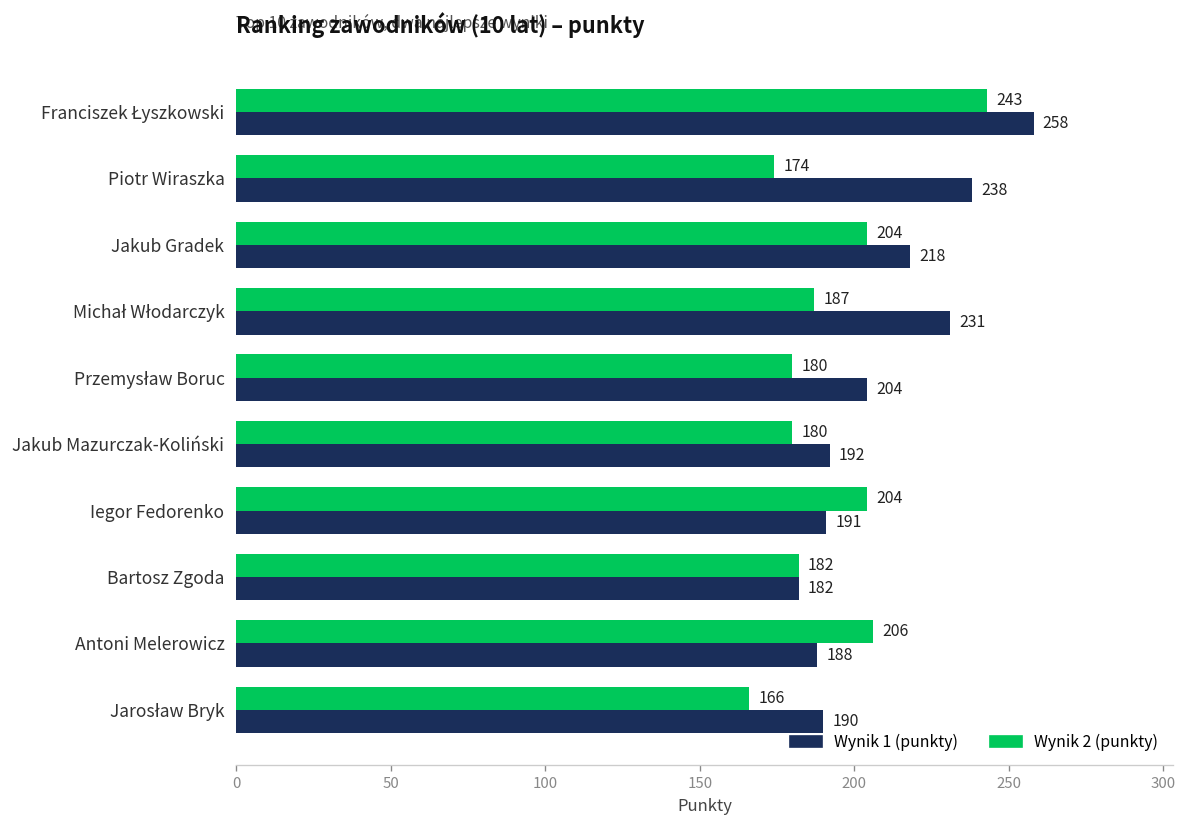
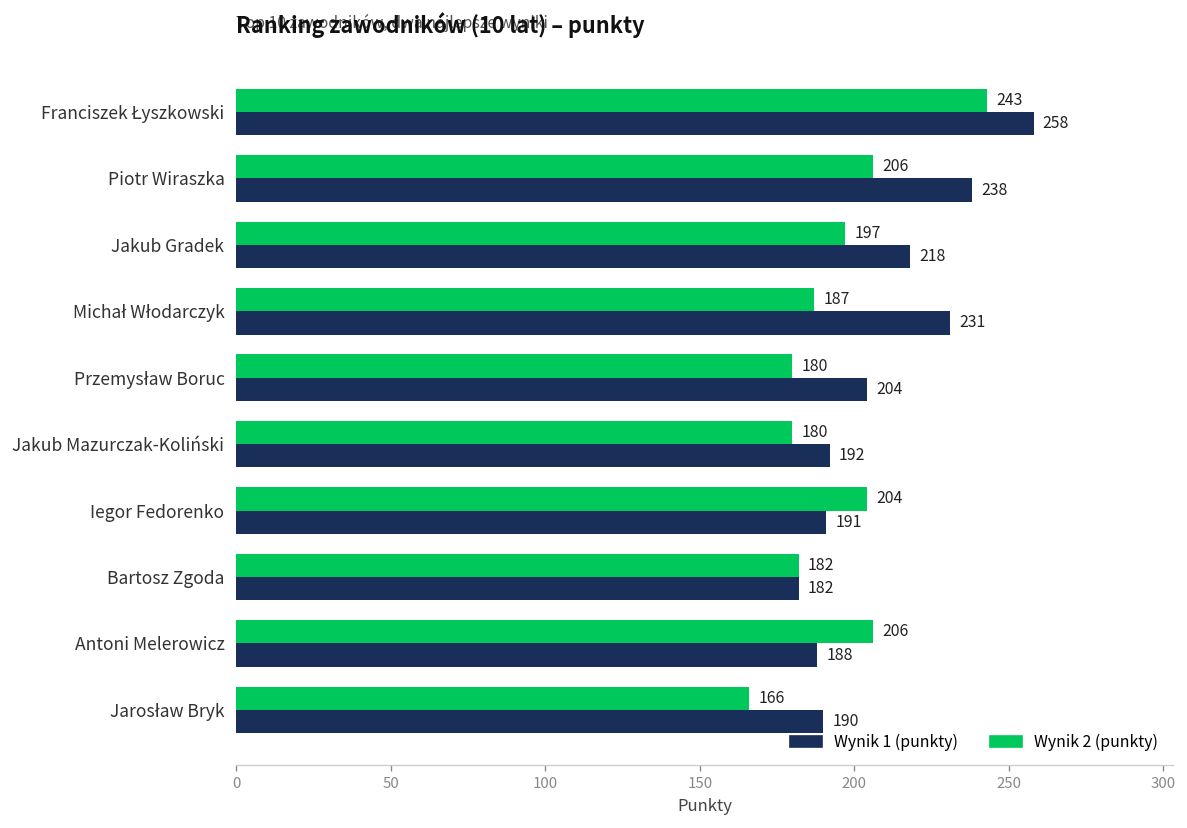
Wynik 2 (punkty), Piotr Wiraszka: 174 -> 206
Wynik 2 (punkty), Jakub Gradek: 204 -> 197
